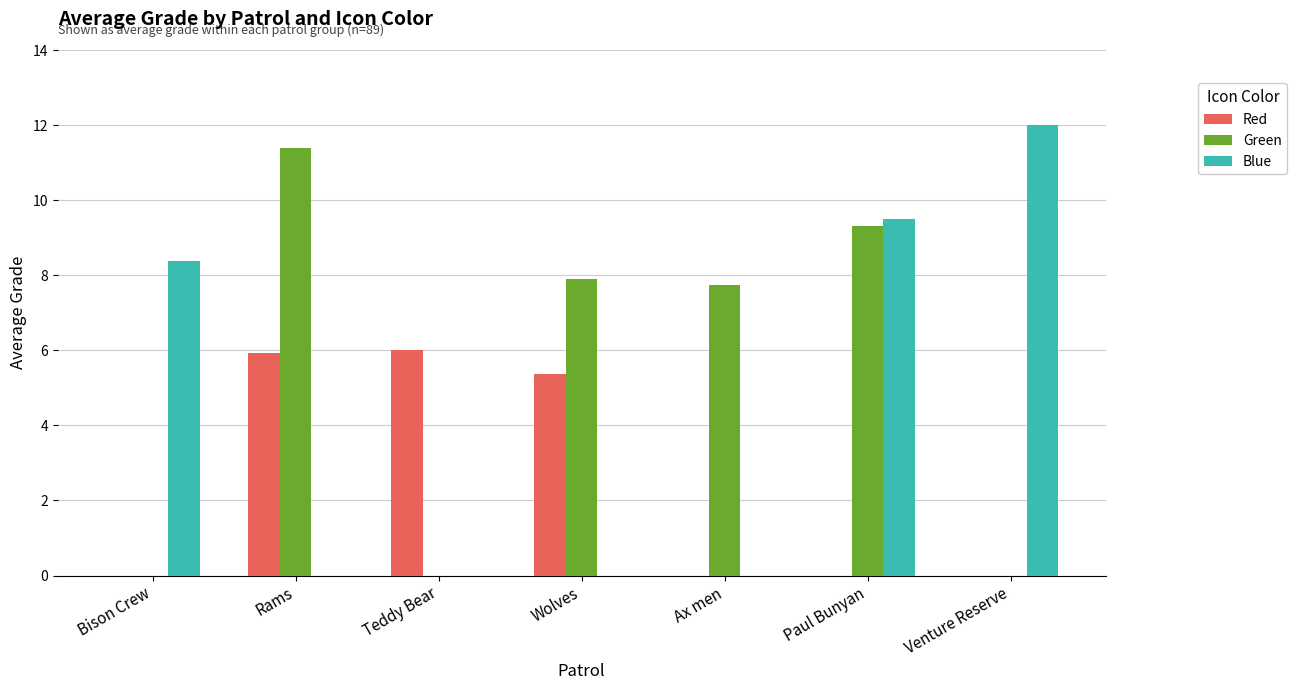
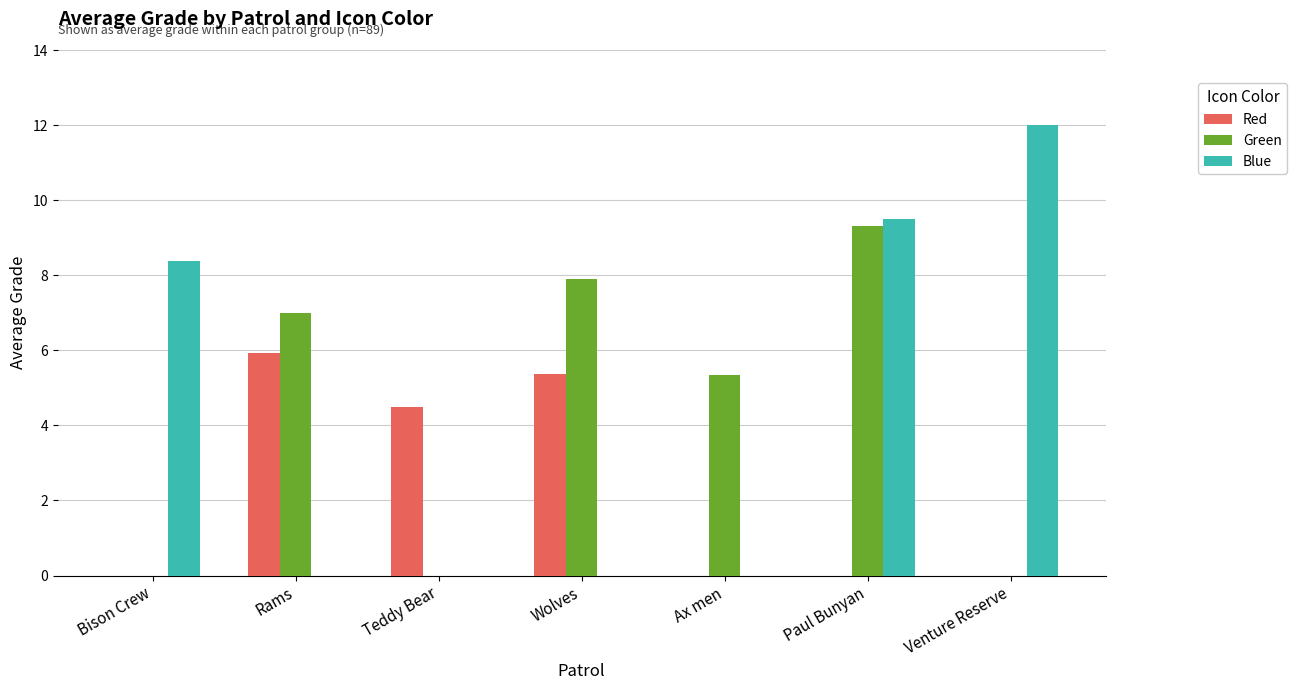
Green, Rams: 11.4 -> 7.0
Red, Teddy Bear: 6.0 -> 4.5
Green, Ax men: 7.8 -> 5.3
